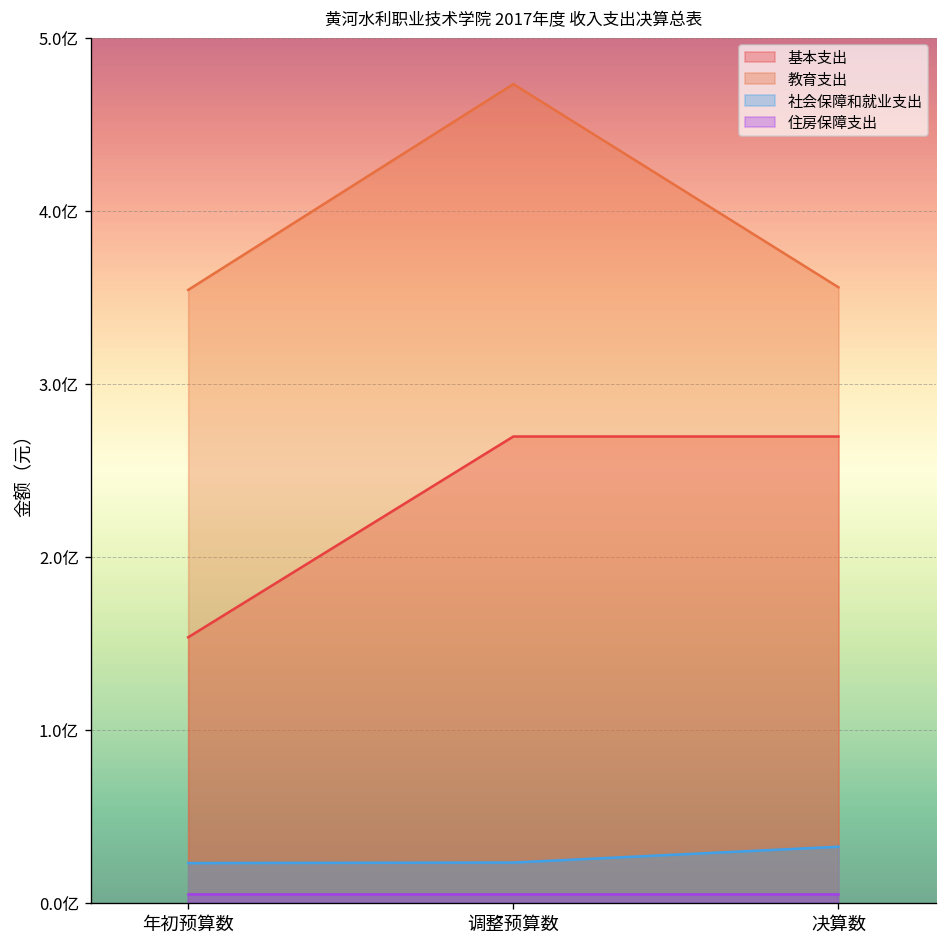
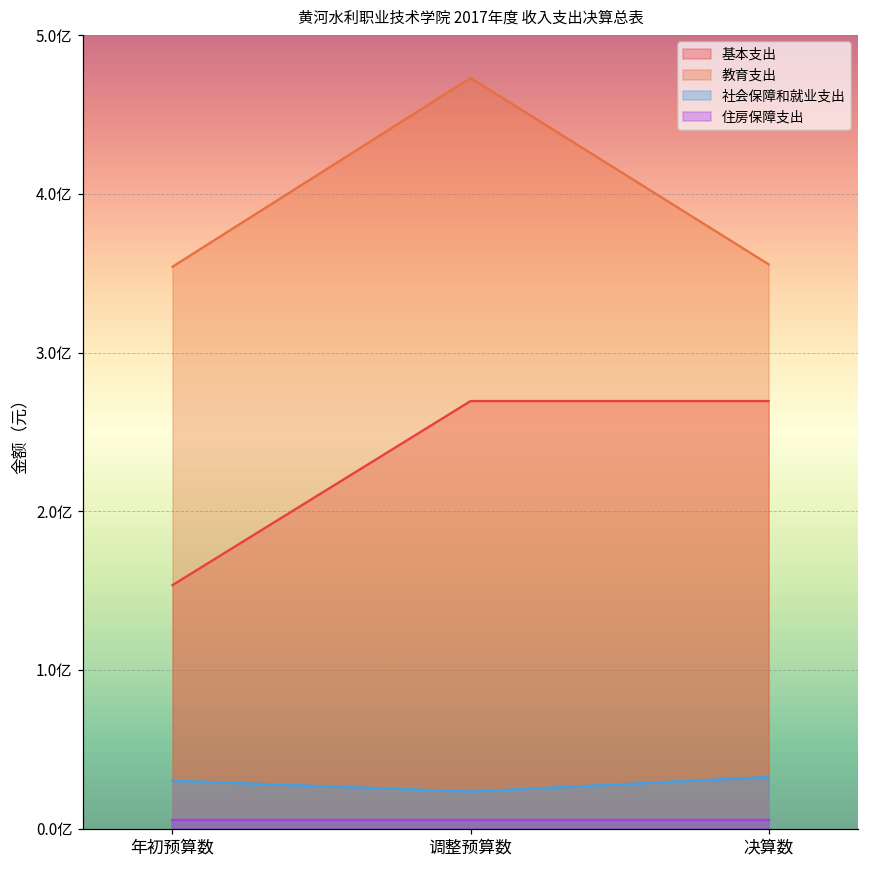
社会保障和就业支出, 年初预算数: 0.23亿 -> 0.30亿
